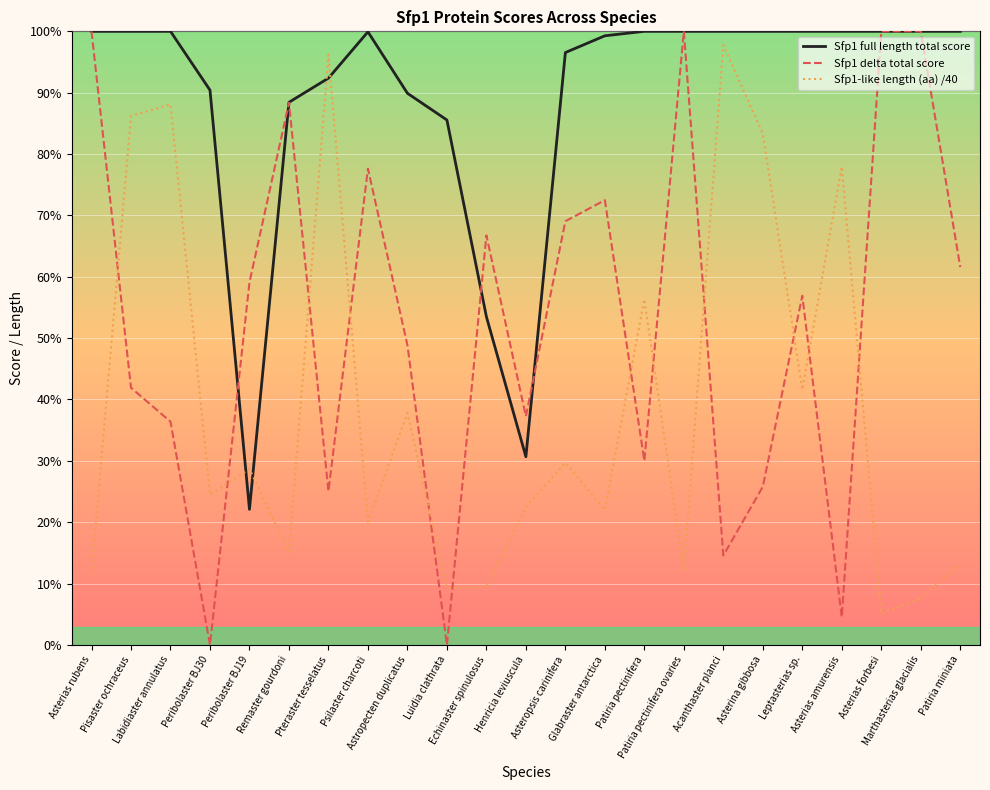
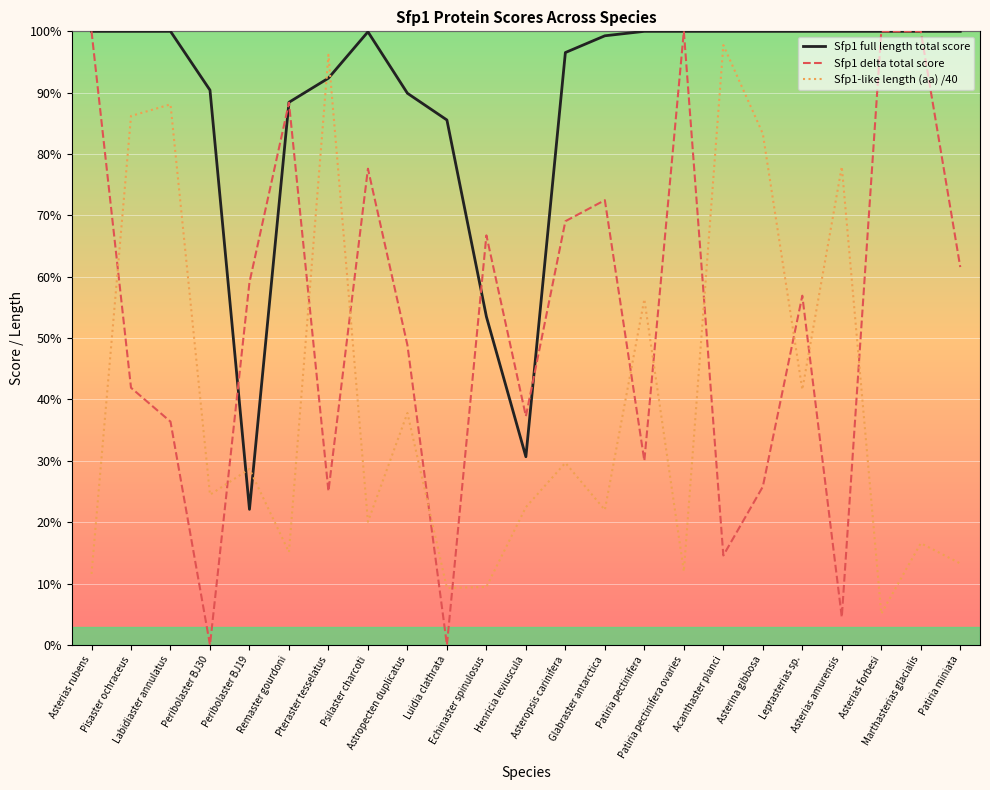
Sfp1-like length (aa) /40, Marthasterias glacialis: 8% -> 17%
